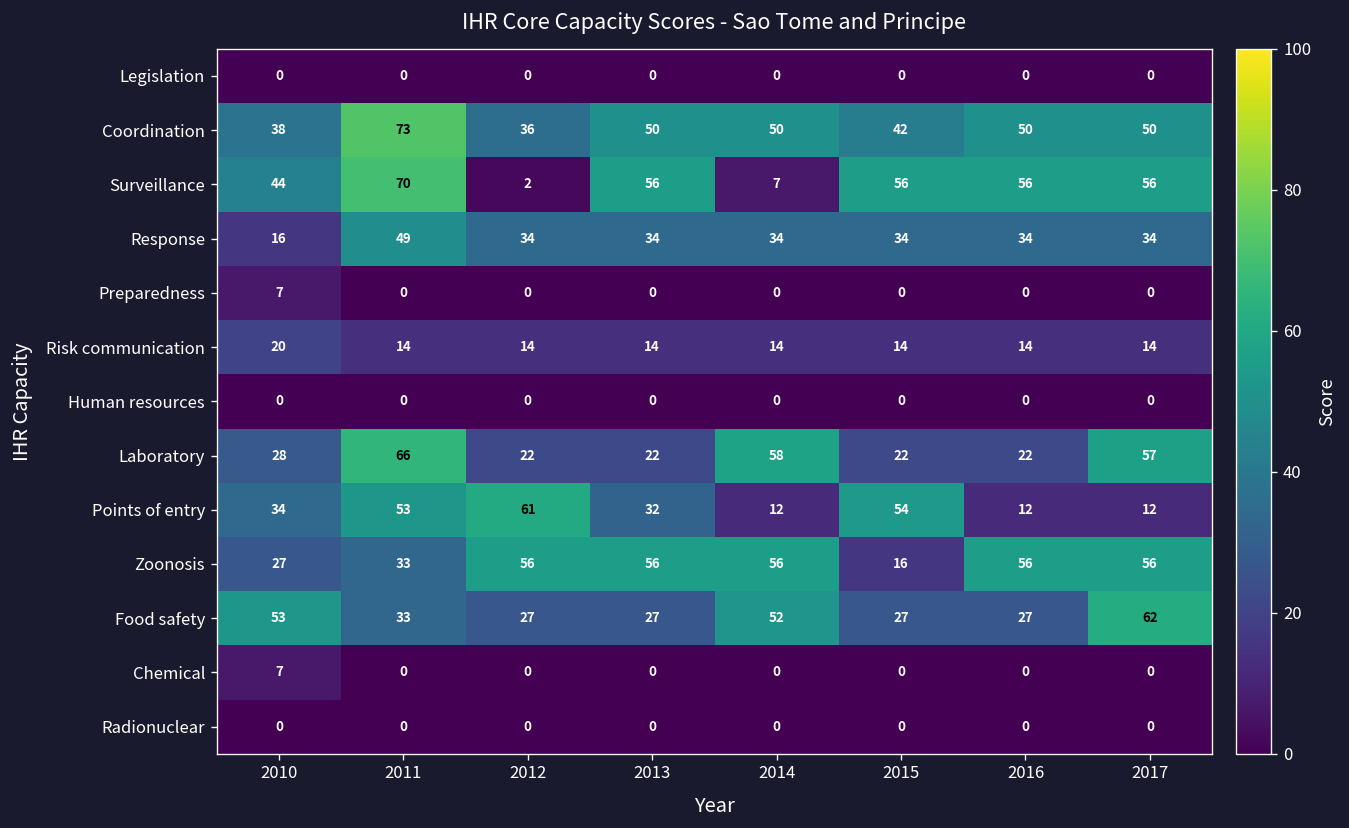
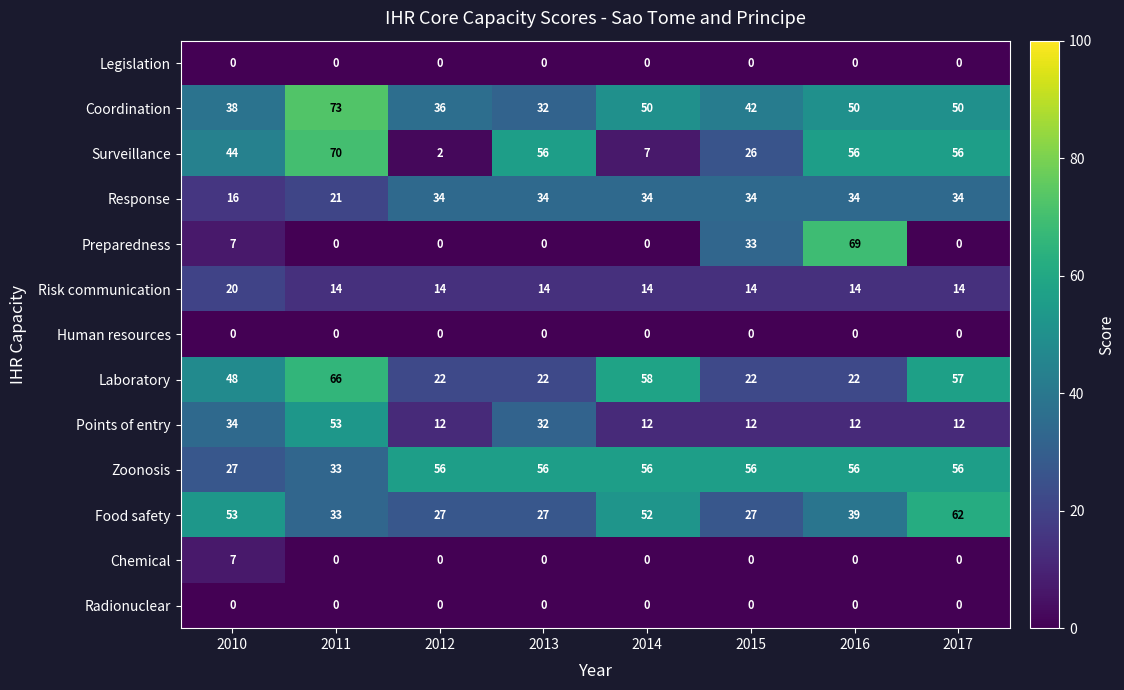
Coordination, 2013: 50 -> 32
Surveillance, 2015: 56 -> 26
Response, 2011: 49 -> 21
Preparedness, 2015: 0 -> 33
Preparedness, 2016: 0 -> 69
Laboratory, 2010: 28 -> 48
Points of entry, 2012: 61 -> 12
Points of entry, 2015: 54 -> 12
Zoonosis, 2015: 16 -> 56
Food safety, 2016: 27 -> 39
